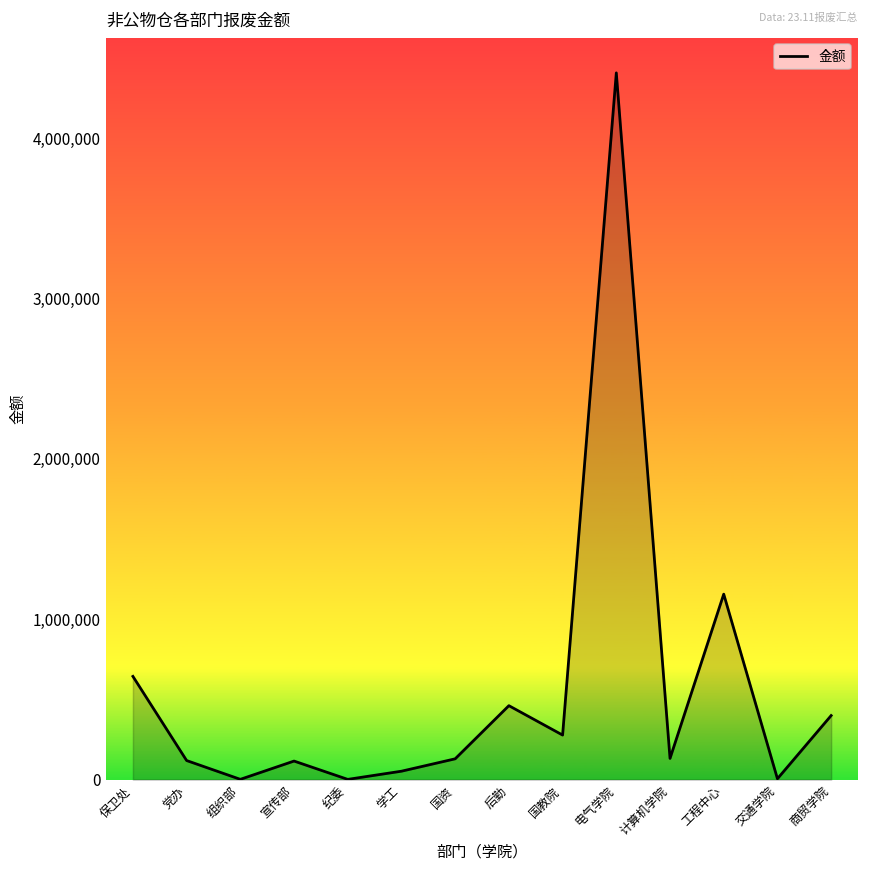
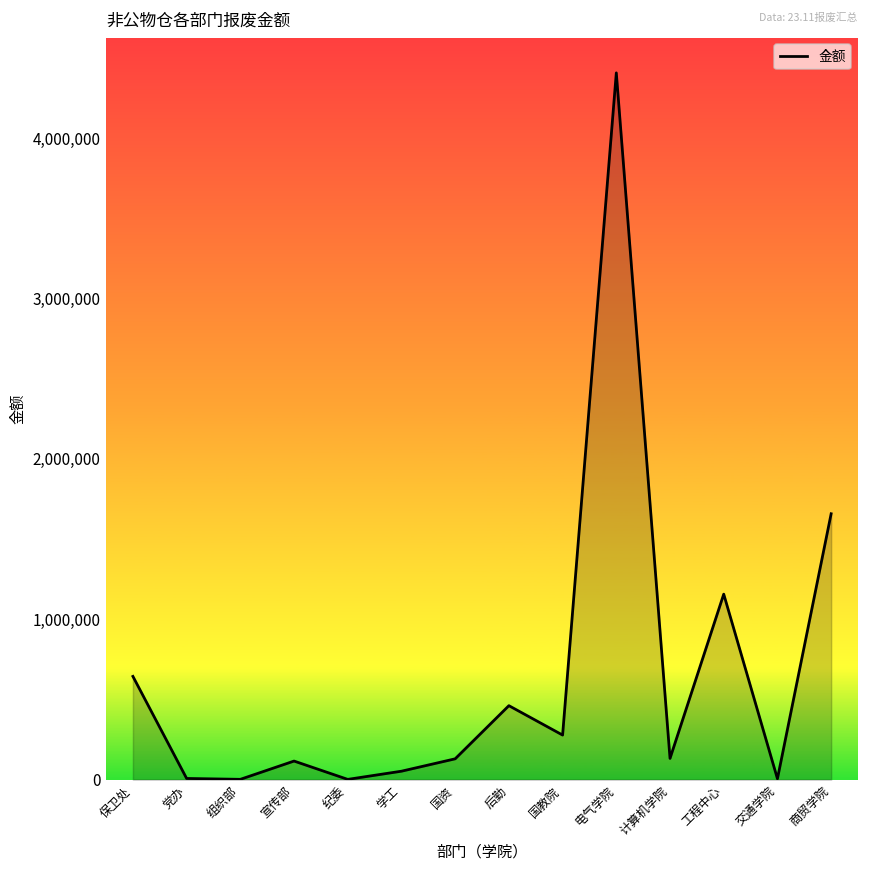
党办: 120,000 -> 10,000
商贸学院: 400,000 -> 1,660,000
